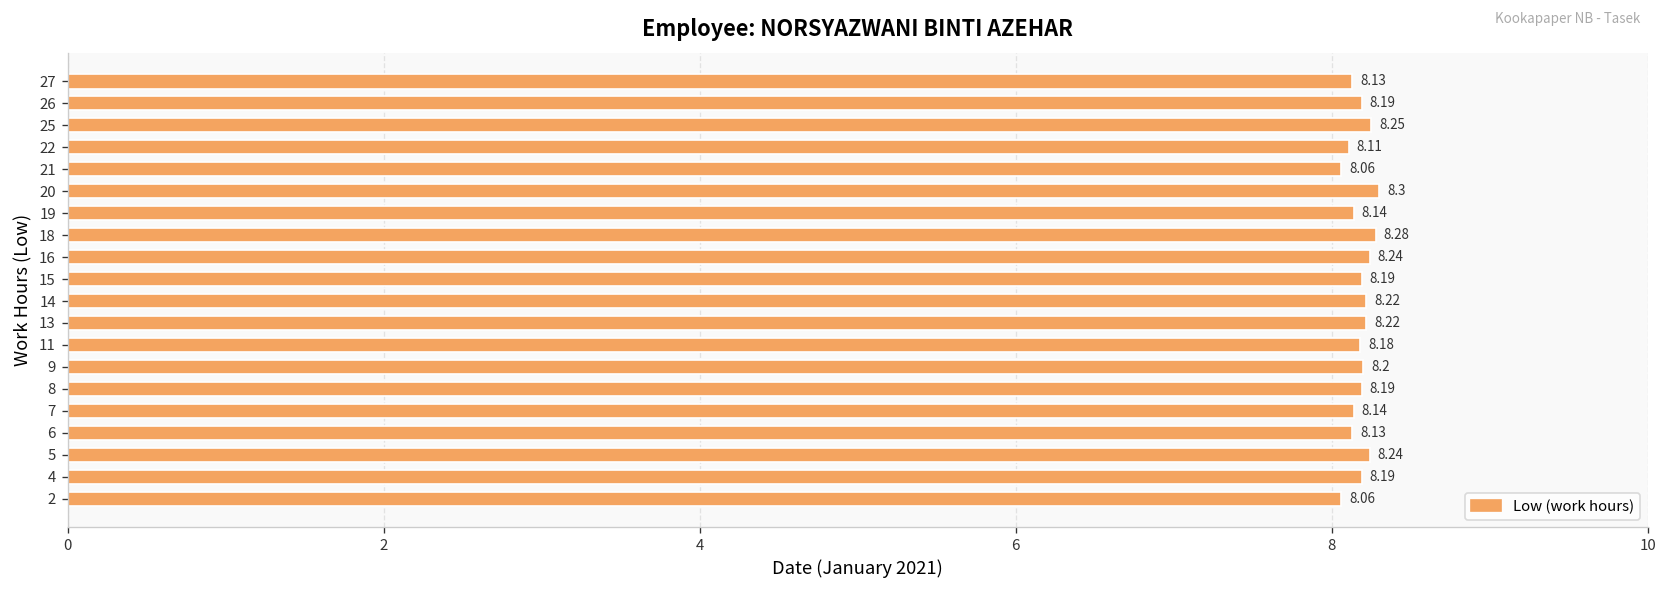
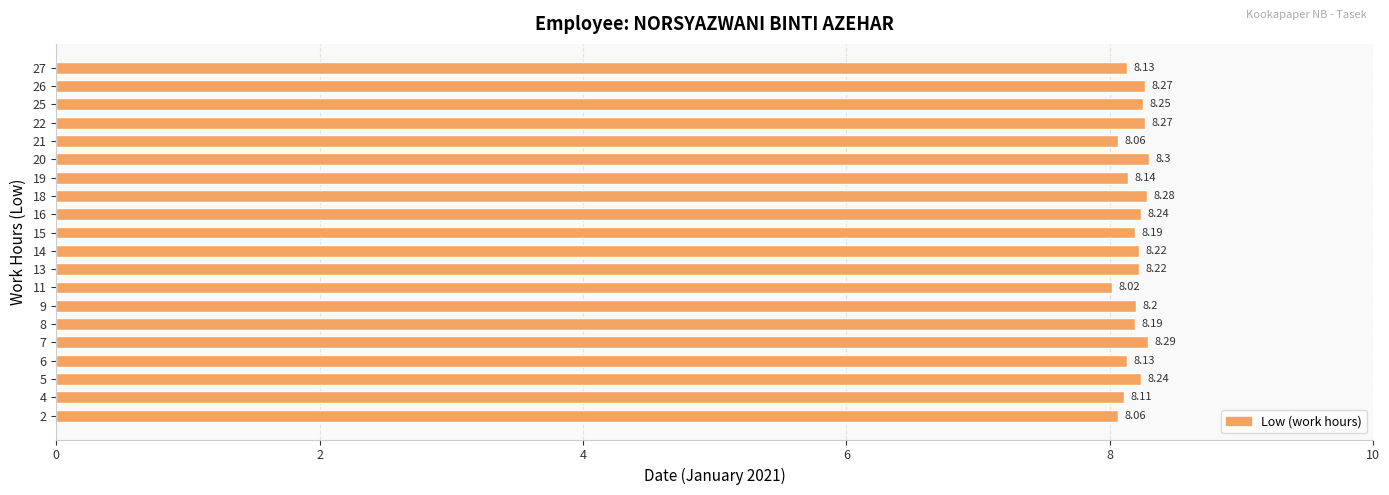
26: 8.19 -> 8.27
22: 8.11 -> 8.27
11: 8.18 -> 8.02
7: 8.14 -> 8.29
4: 8.19 -> 8.11
